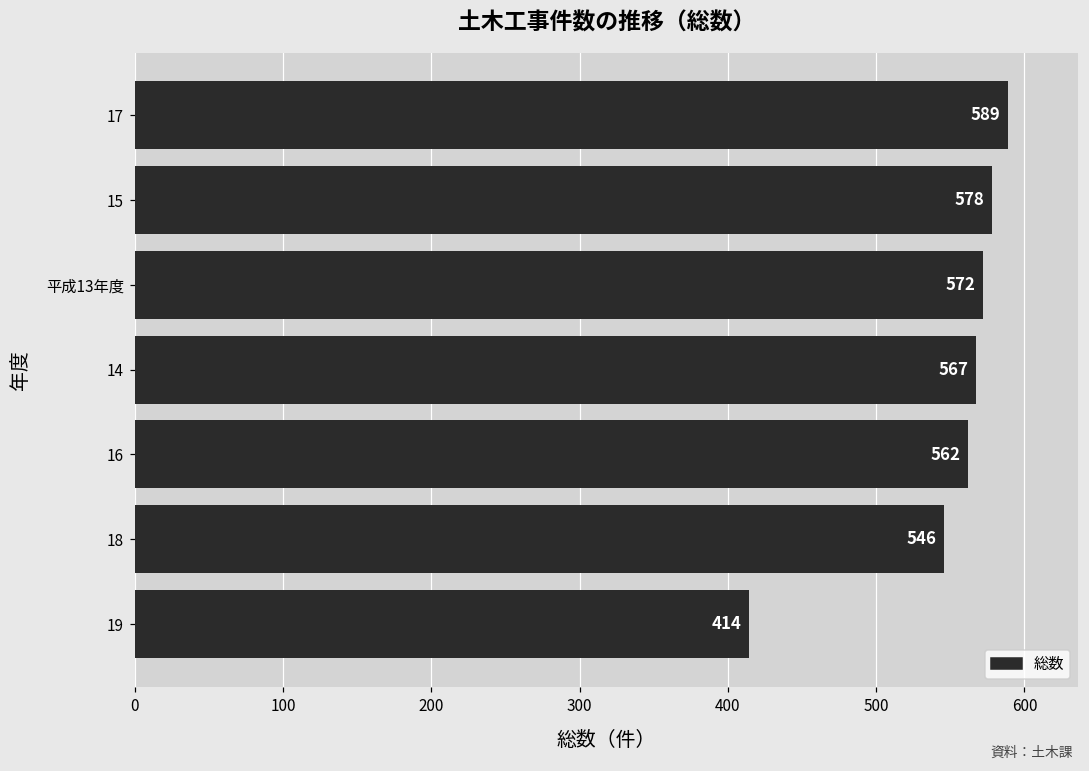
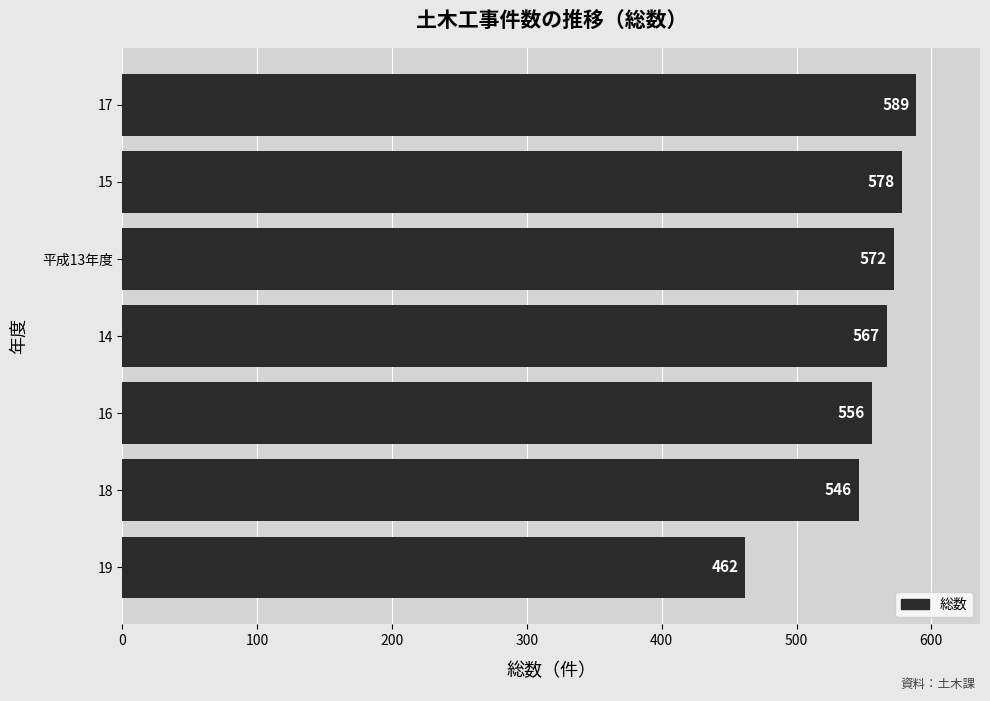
16: 562 -> 556
19: 414 -> 462
